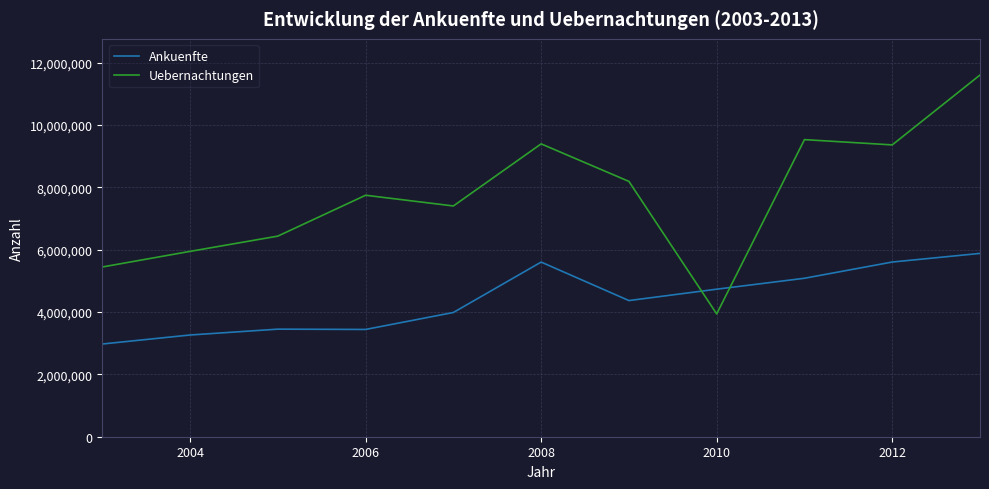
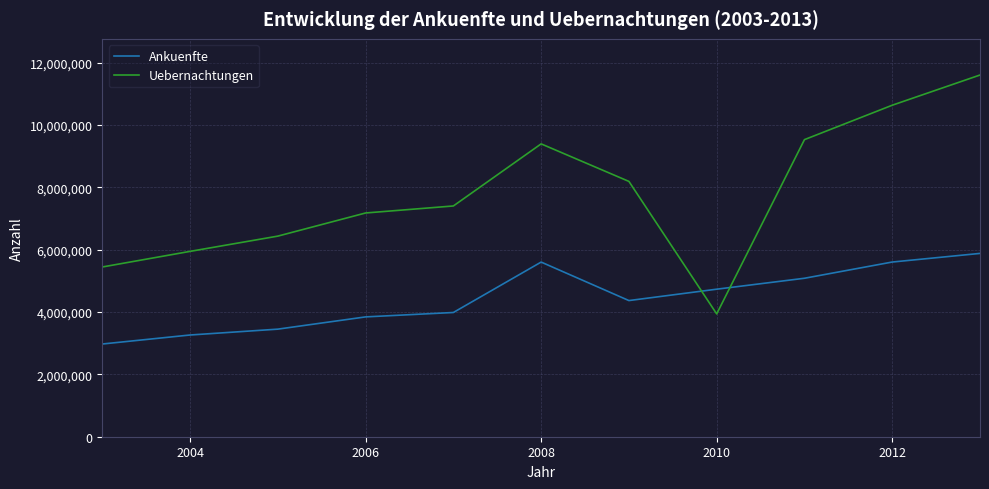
Ankuenfte, 2006: 3,400,000 -> 3,800,000
Uebernachtungen, 2006: 7,700,000 -> 7,200,000
Uebernachtungen, 2012: 9,400,000 -> 10,600,000
